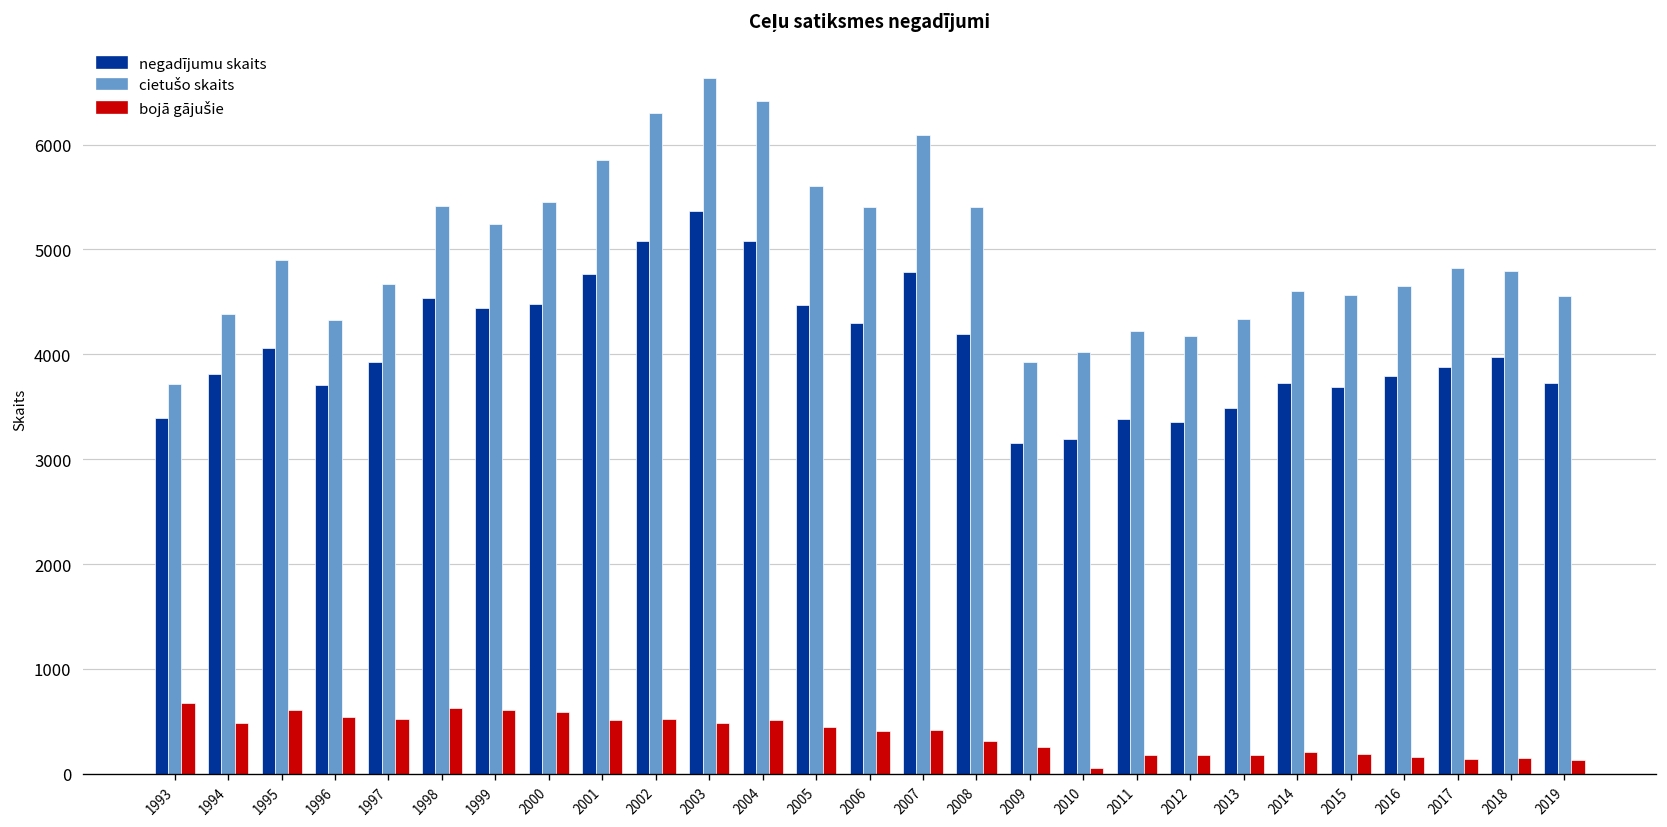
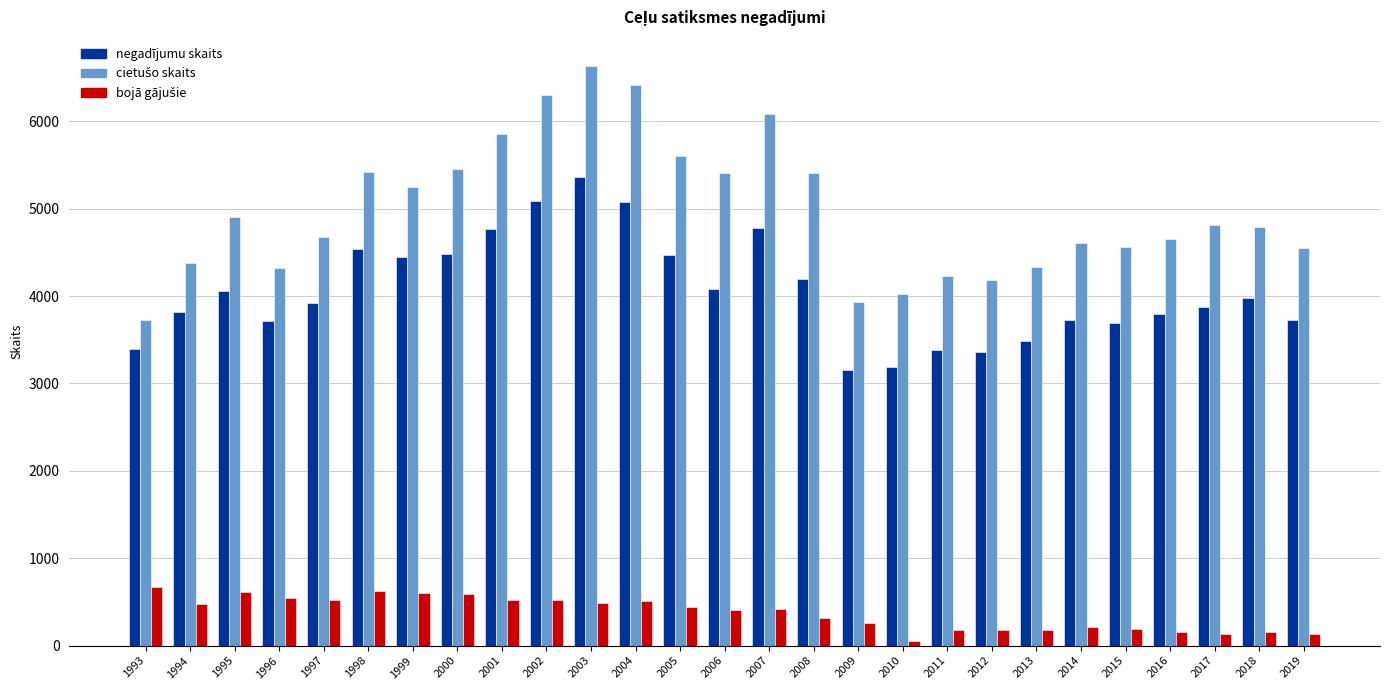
negadījumu skaits, 2006: 4300 -> 4100
